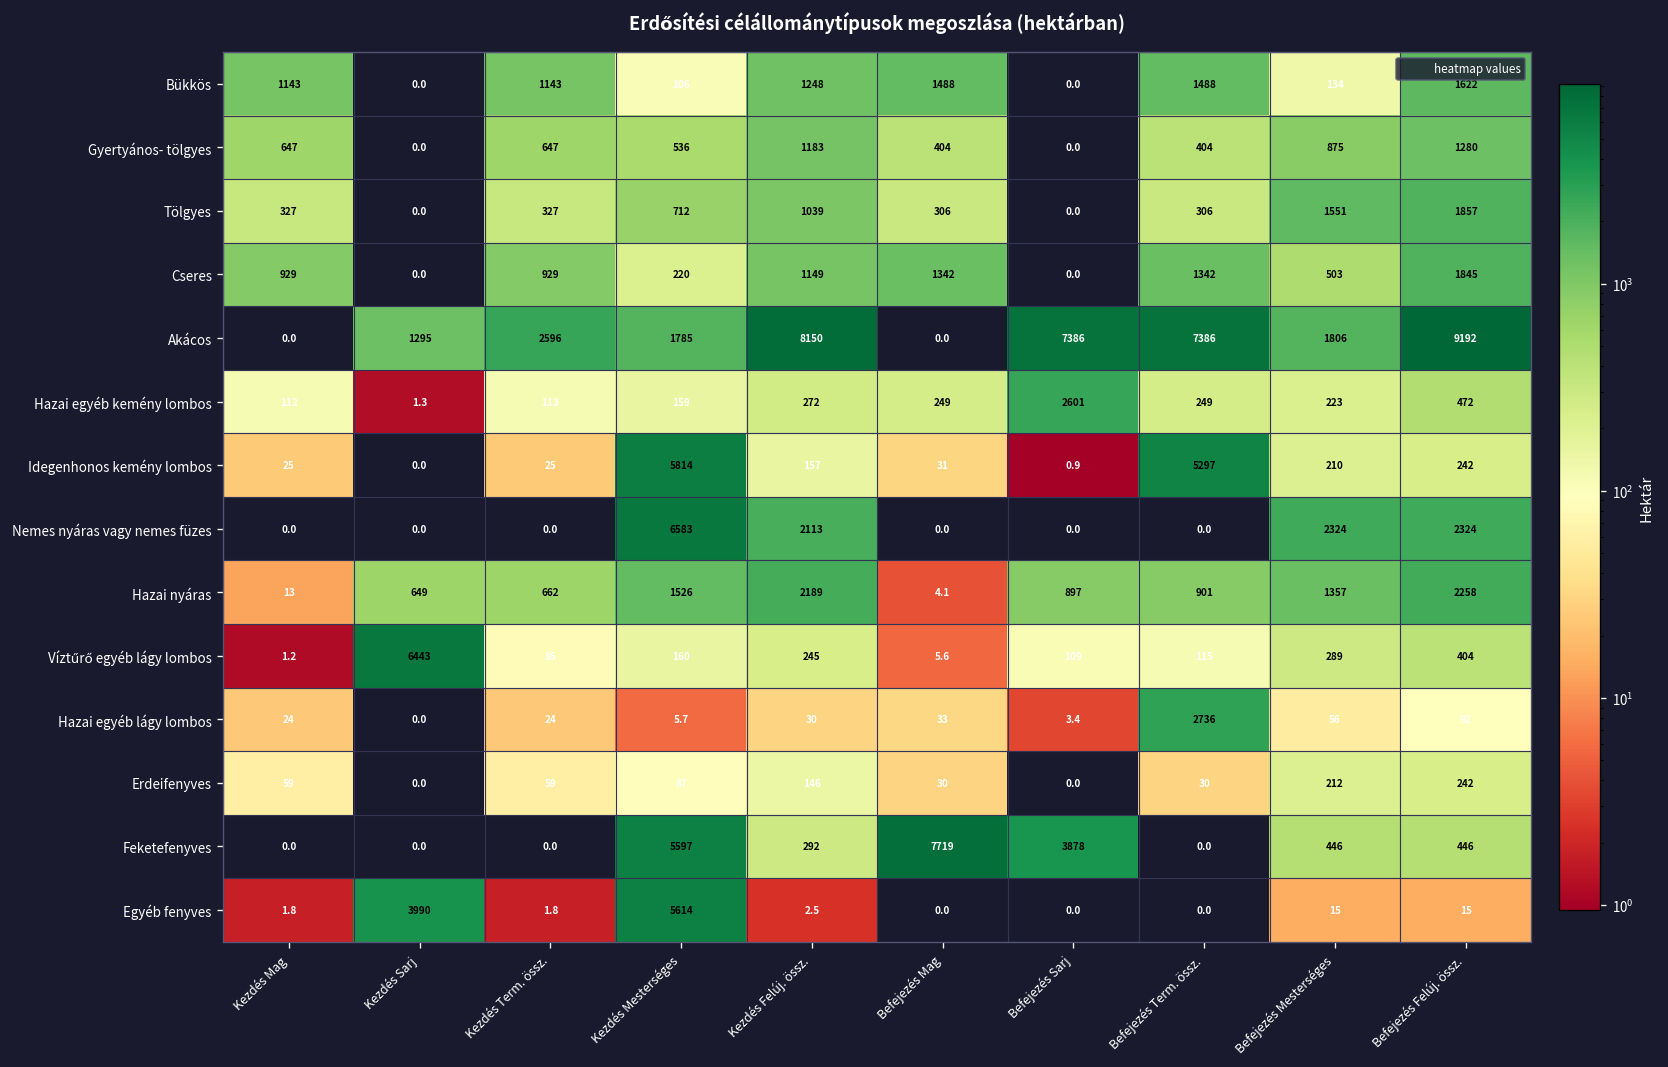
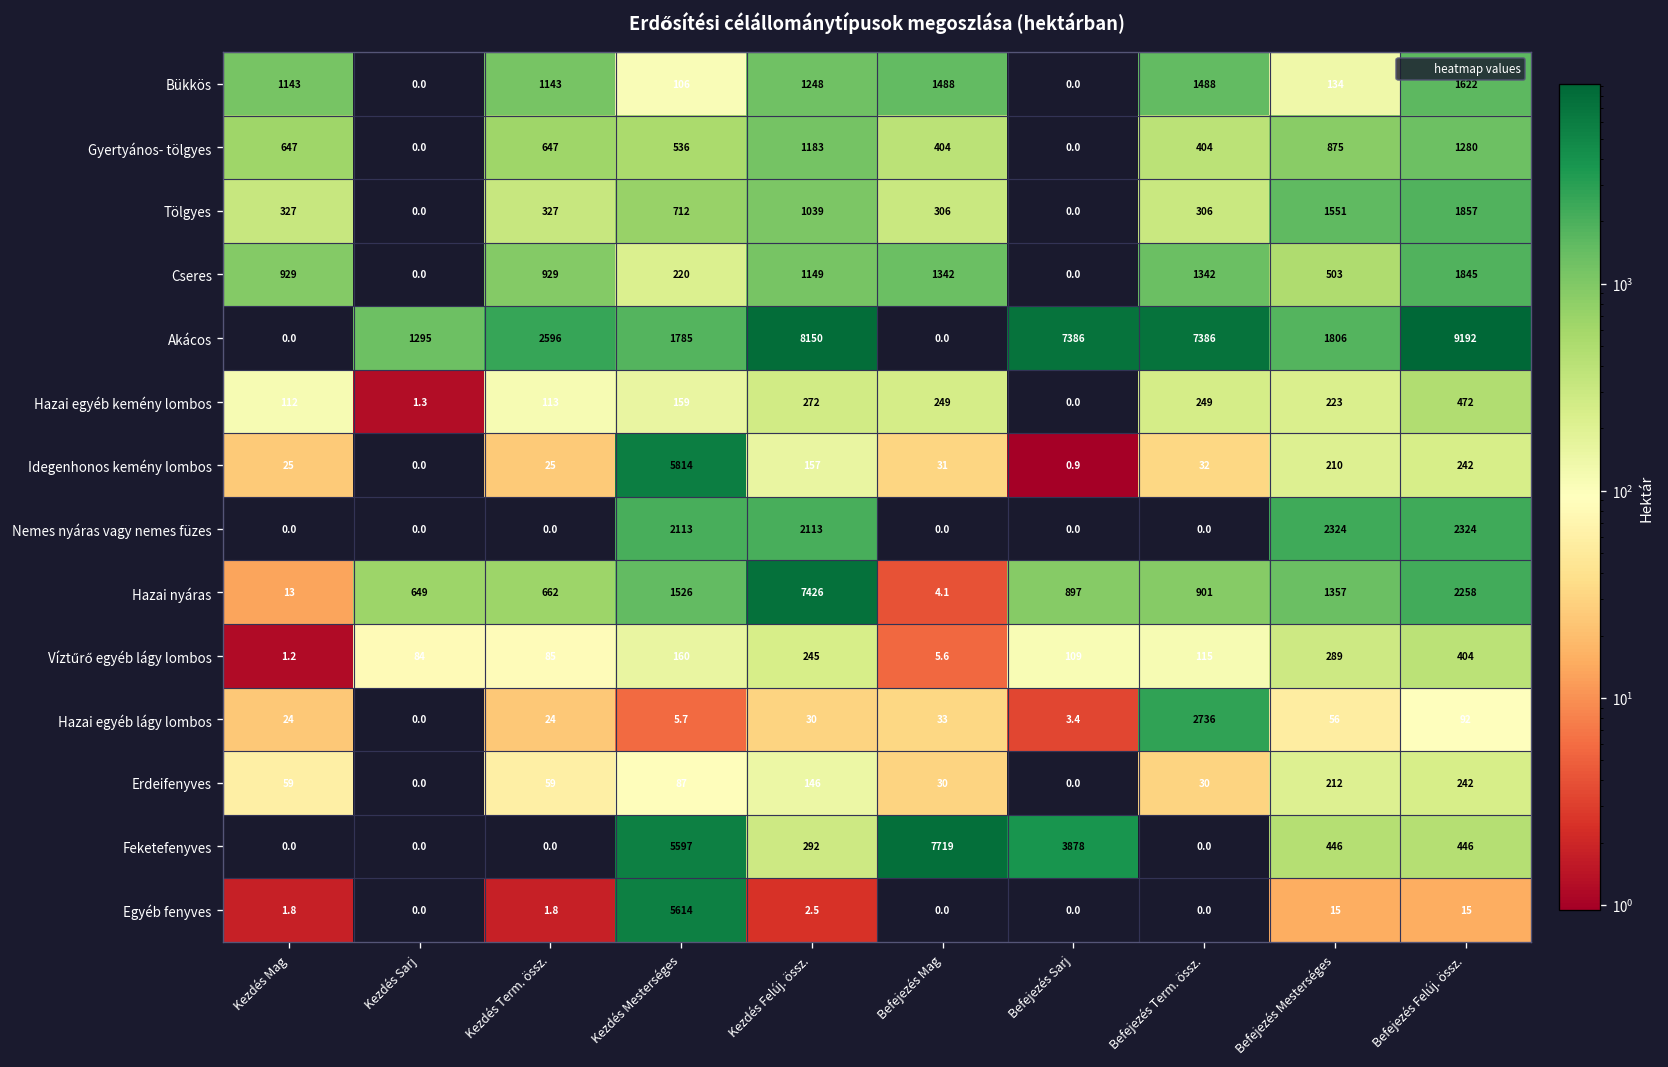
Hazai egyéb kemény lombos, Befejezés Sarj: 2601 -> 0.0
Idegenhonos kemény lombos, Befejezés Term. össz.: 5297 -> 32
Nemes nyáras vagy nemes füzes, Kezdés Mesterséges: 6583 -> 2113
Hazai nyáras, Kezdés Felúj. össz.: 2189 -> 7426
Víztűrő egyéb lágy lombos, Kezdés Sarj: 6443 -> 84
Egyéb fenyves, Kezdés Sarj: 3990 -> 0.0
